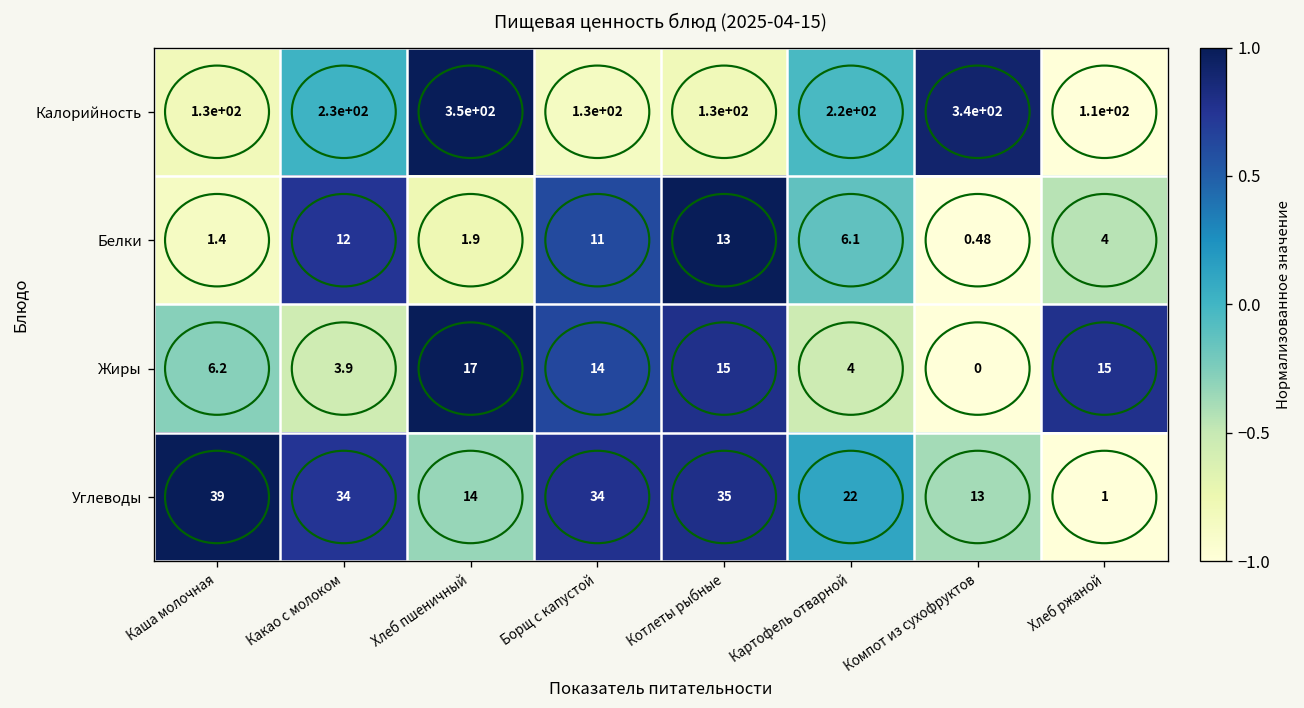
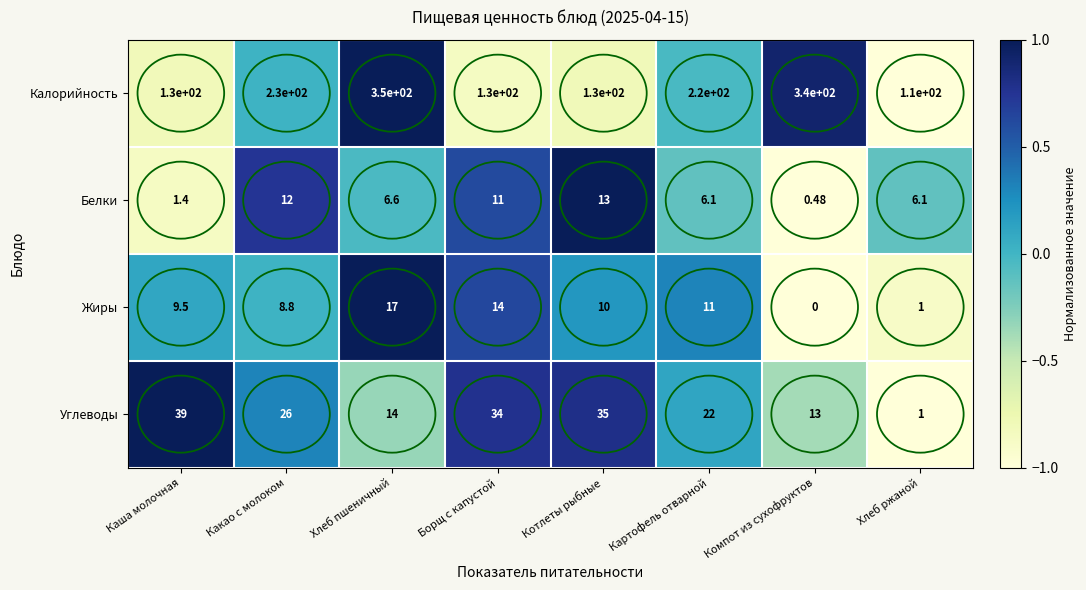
Белки, Хлеб пшеничный: 1.9 -> 6.6
Белки, Хлеб ржаной: 4 -> 6.1
Жиры, Каша молочная: 6.2 -> 9.5
Жиры, Какао с молоком: 3.9 -> 8.8
Жиры, Котлеты рыбные: 15 -> 10
Жиры, Картофель отварной: 4 -> 11
Жиры, Хлеб ржаной: 15 -> 1
Углеводы, Какао с молоком: 34 -> 26
